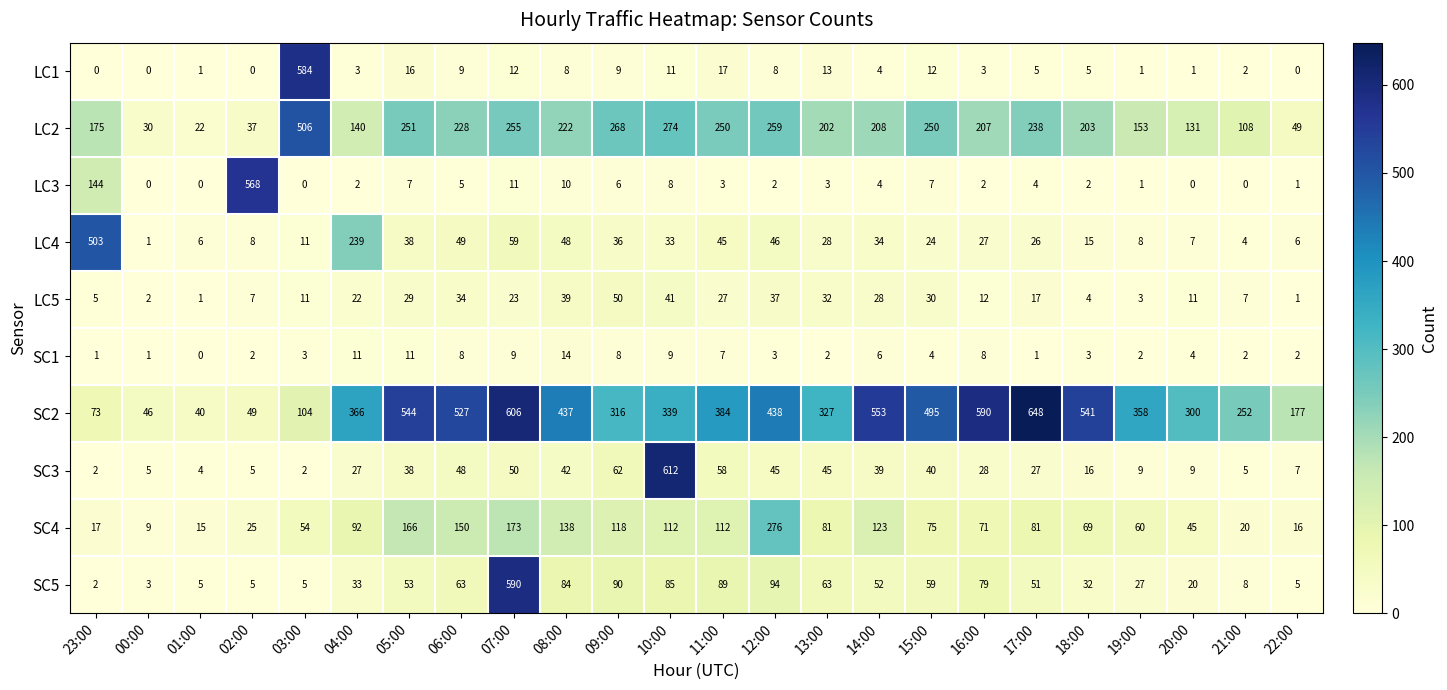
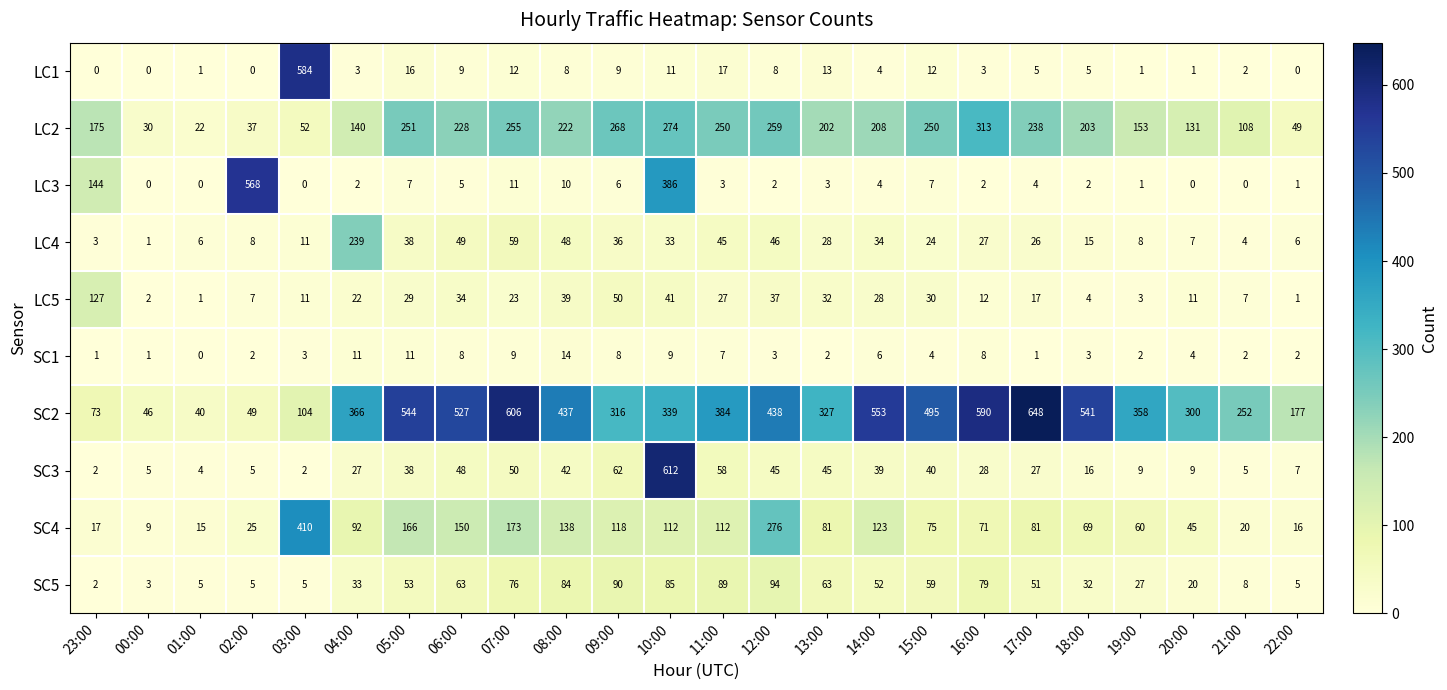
LC2, 03:00: 506 -> 52
LC2, 16:00: 207 -> 313
LC3, 10:00: 8 -> 386
LC4, 23:00: 503 -> 3
LC5, 23:00: 5 -> 127
SC4, 03:00: 54 -> 410
SC5, 07:00: 590 -> 76
